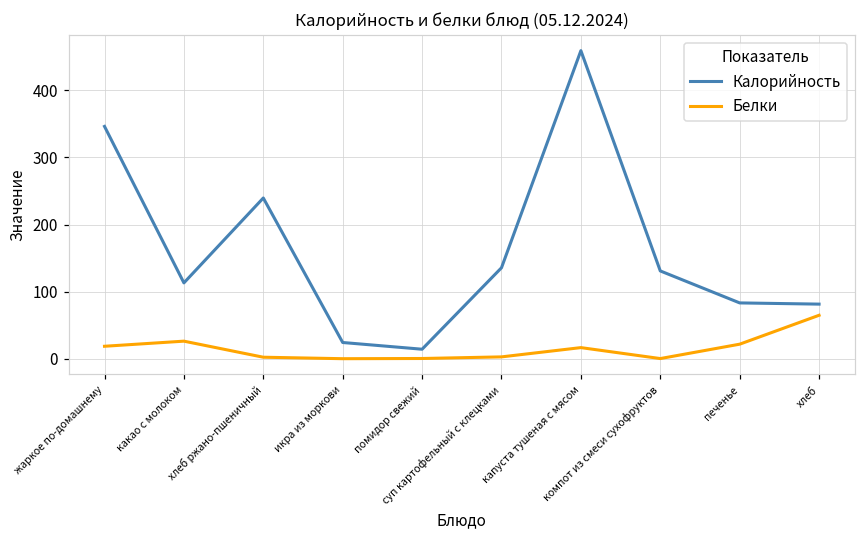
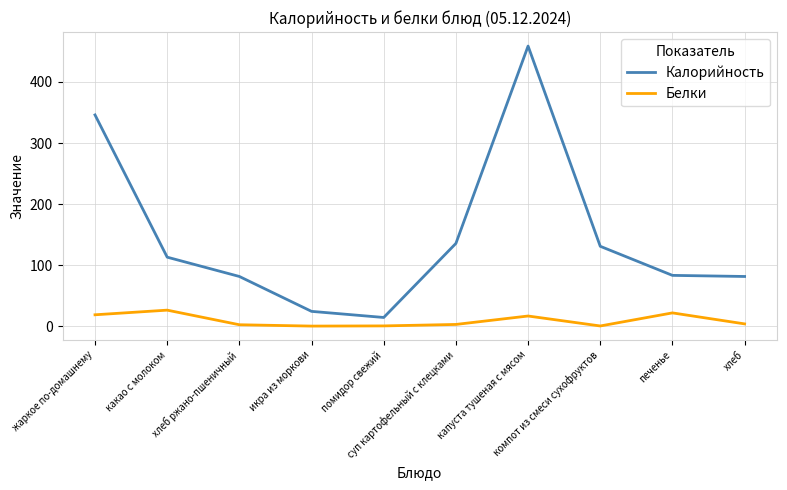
Калорийность, хлеб ржано-пшеничный: 240 -> 80
Белки, хлеб: 70 -> 0
